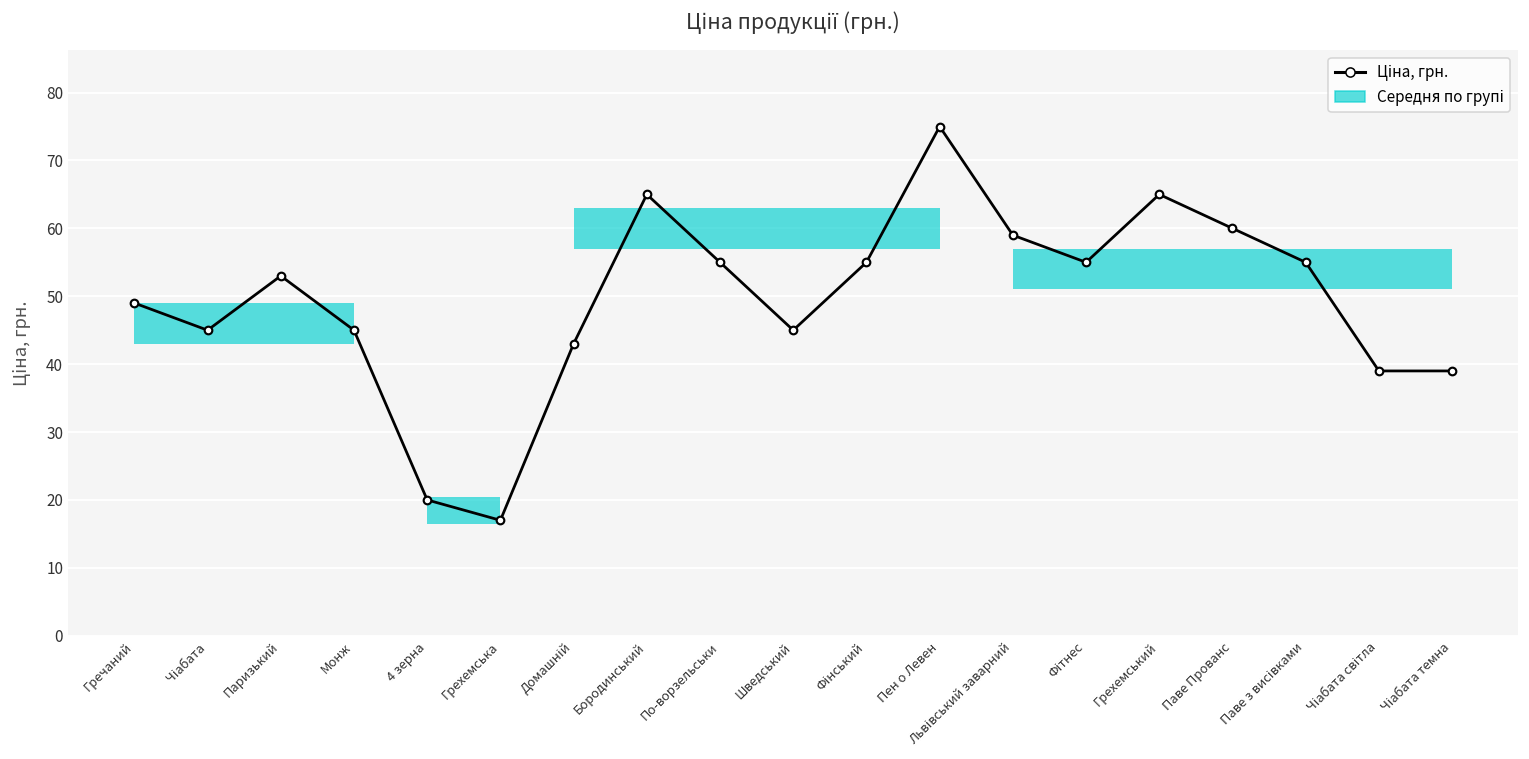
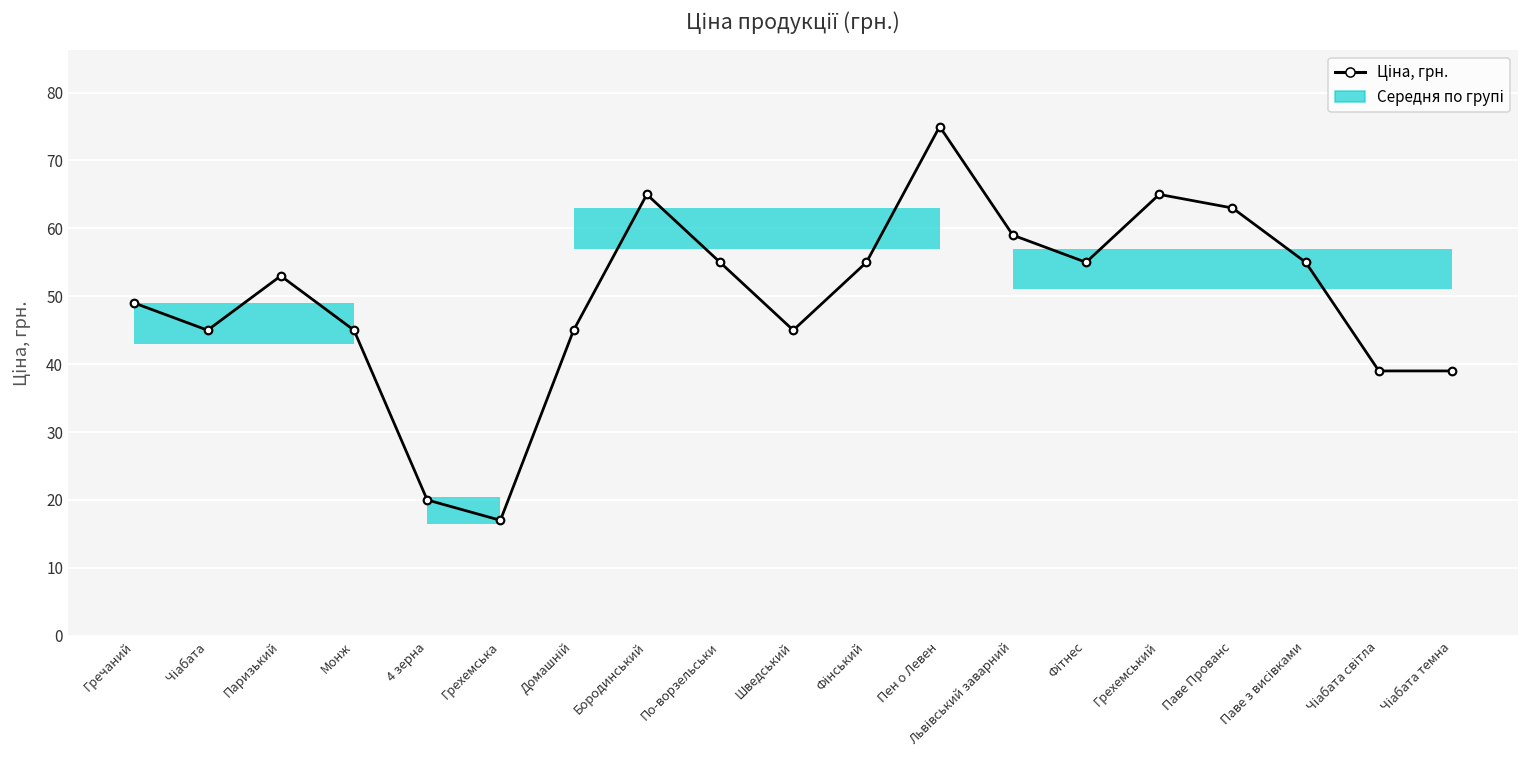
Ціна, грн., Домашній: 43 -> 45
Ціна, грн., Паве Прованс: 60 -> 63
